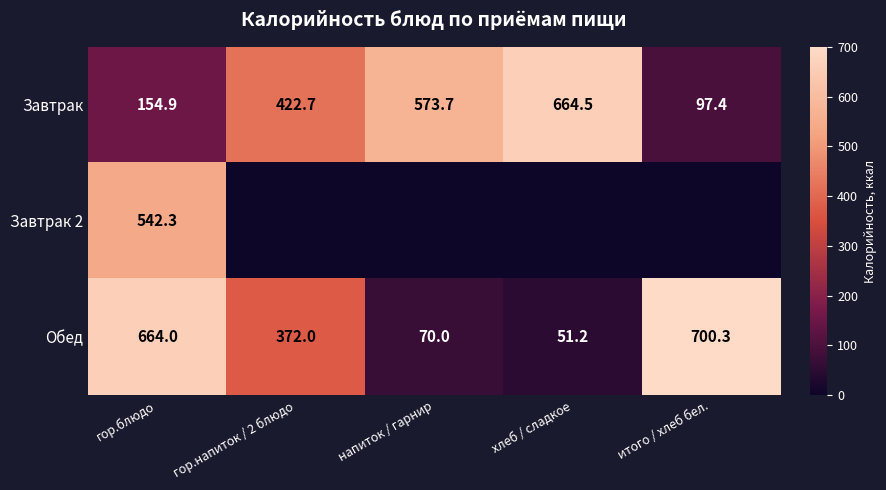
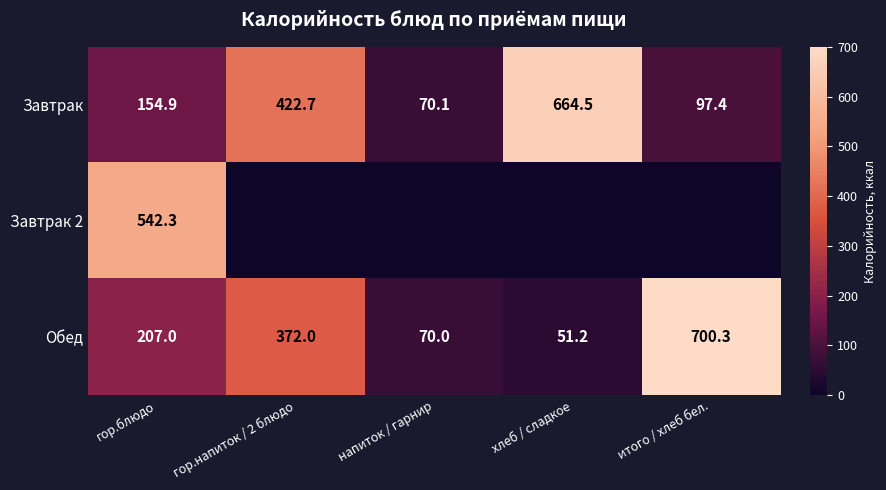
Завтрак, напиток / гарнир: 573.7 -> 70.1
Обед, гор.блюдо: 664.0 -> 207.0
